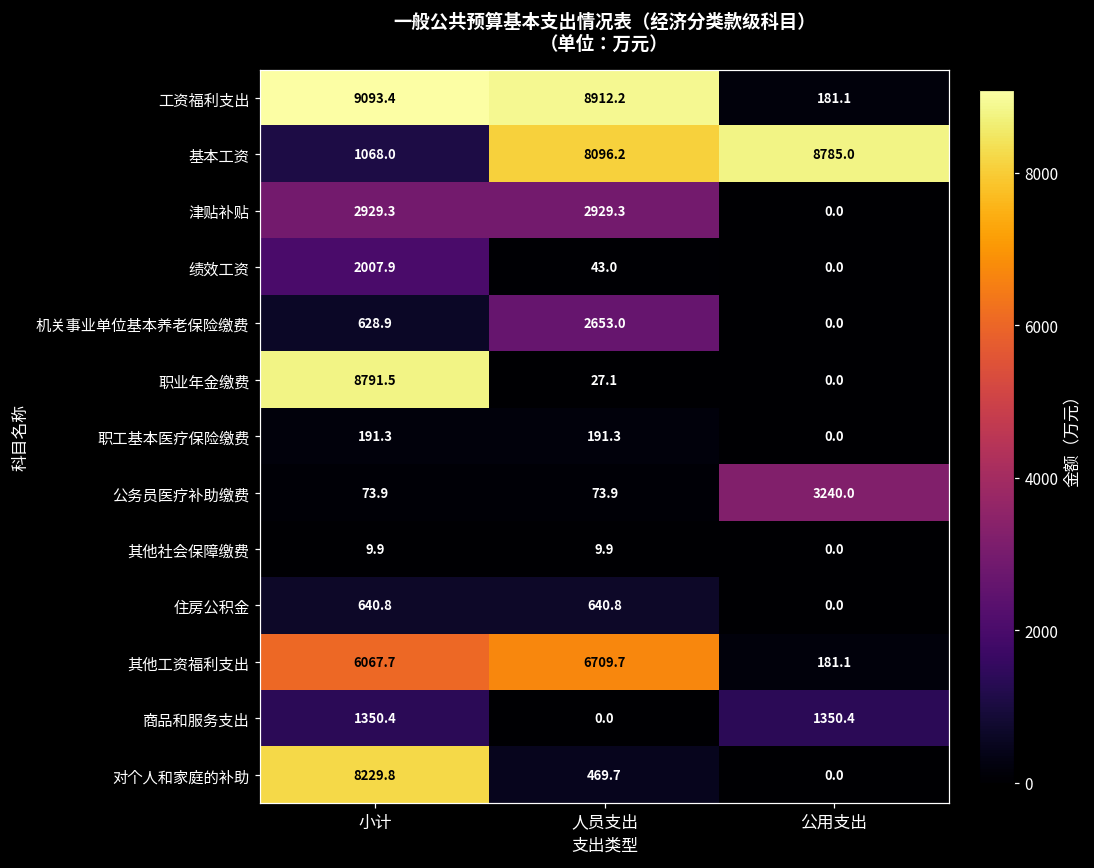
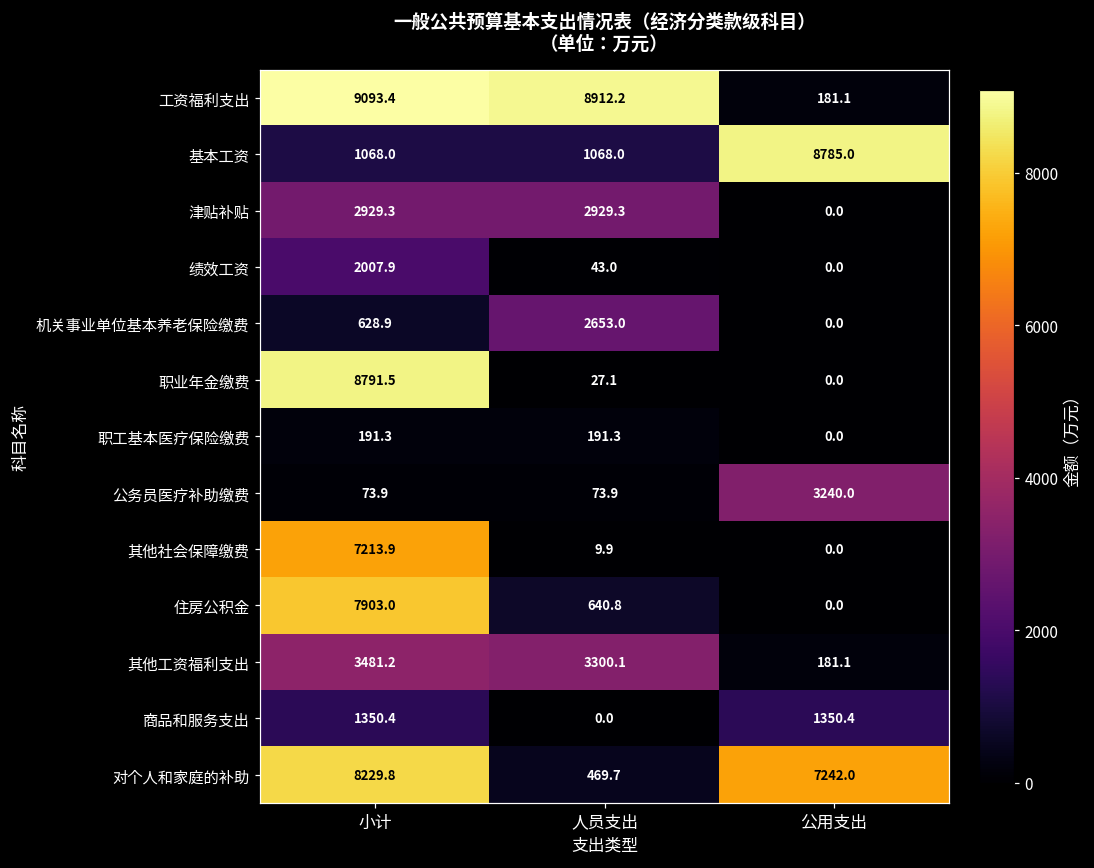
基本工资, 人员支出: 8096.2 -> 1068.0
其他社会保障缴费, 小计: 9.9 -> 7213.9
住房公积金, 小计: 640.8 -> 7903.0
其他工资福利支出, 小计: 6067.7 -> 3481.2
其他工资福利支出, 人员支出: 6709.7 -> 3300.1
对个人和家庭的补助, 公用支出: 0.0 -> 7242.0
